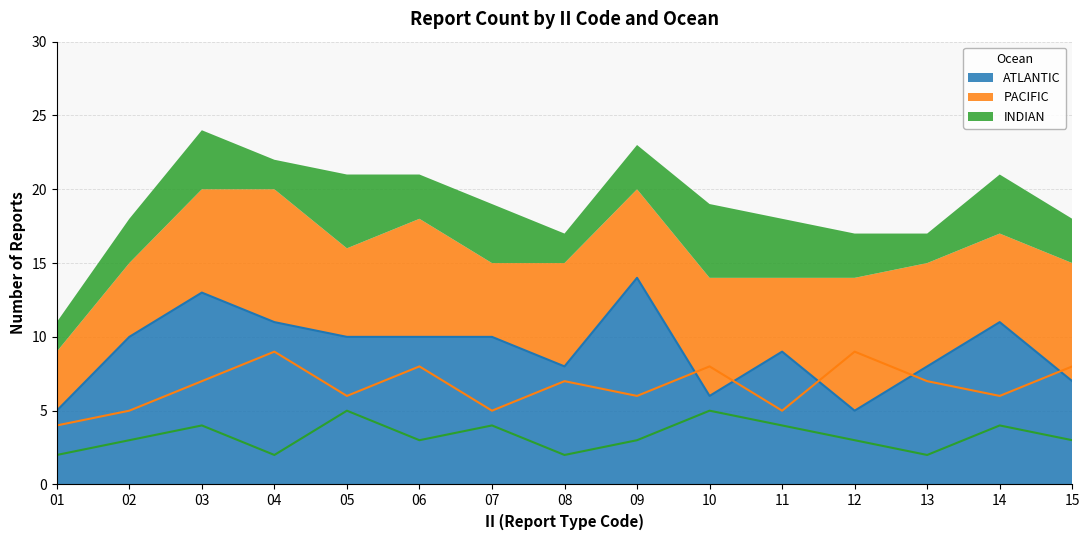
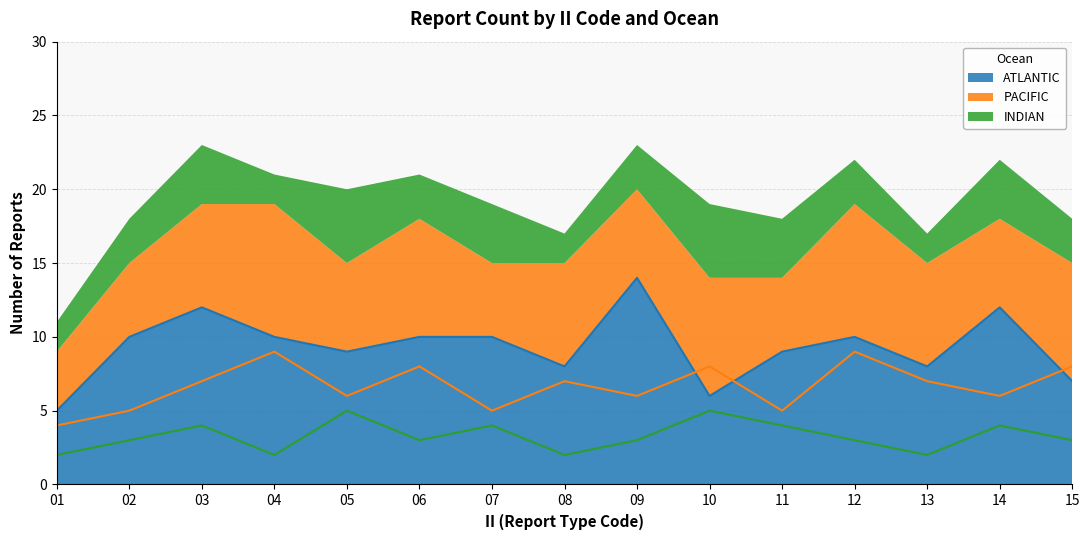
ATLANTIC, 03: 13 -> 12
ATLANTIC, 04: 11 -> 10
ATLANTIC, 05: 10 -> 9
ATLANTIC, 12: 5 -> 10
ATLANTIC, 14: 11 -> 12
